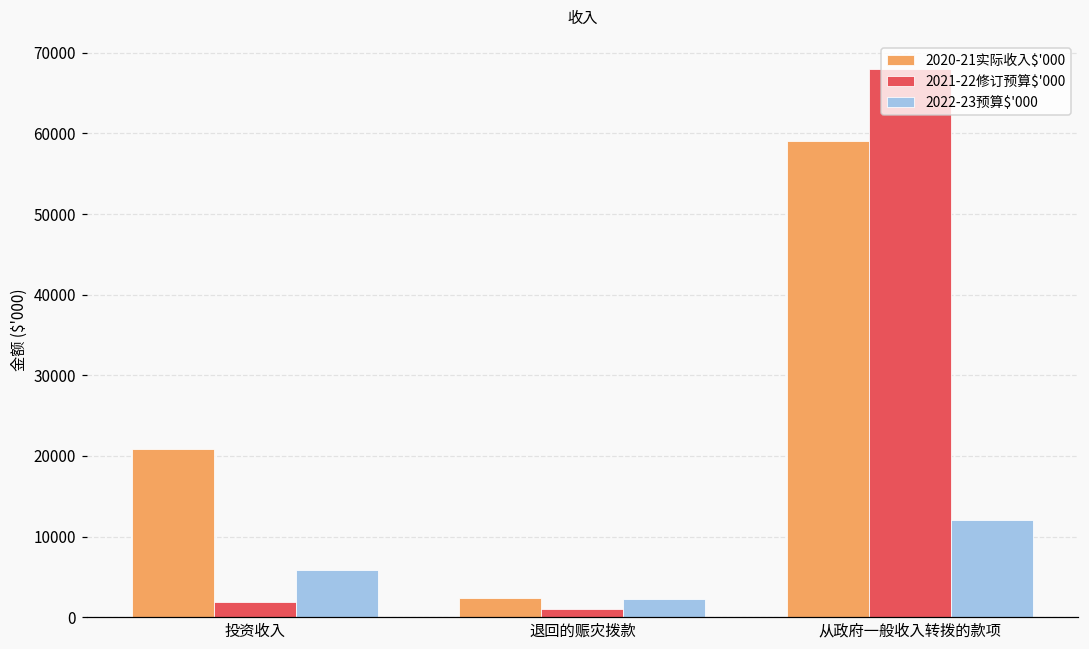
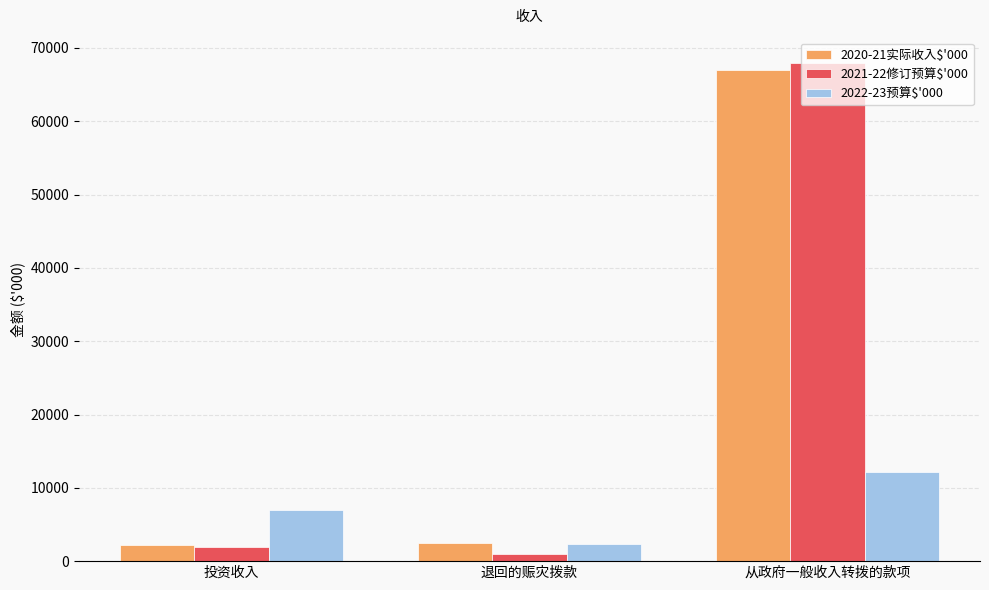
2020-21实际收入$'000, 投资收入: 21000 -> 2000
2022-23预算$'000, 投资收入: 6000 -> 7000
2020-21实际收入$'000, 从政府一般收入转拨的款项: 59000 -> 67000
